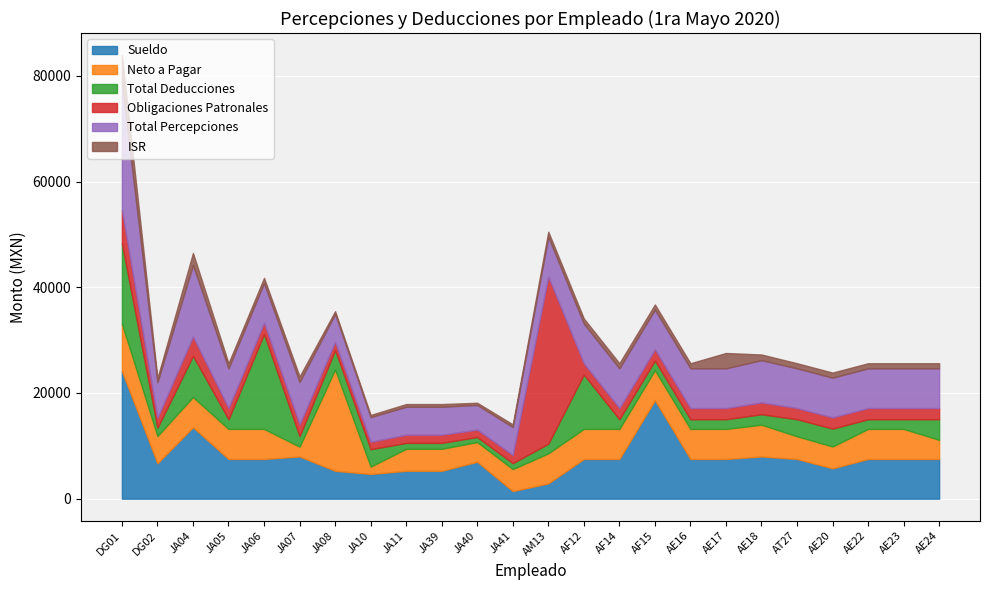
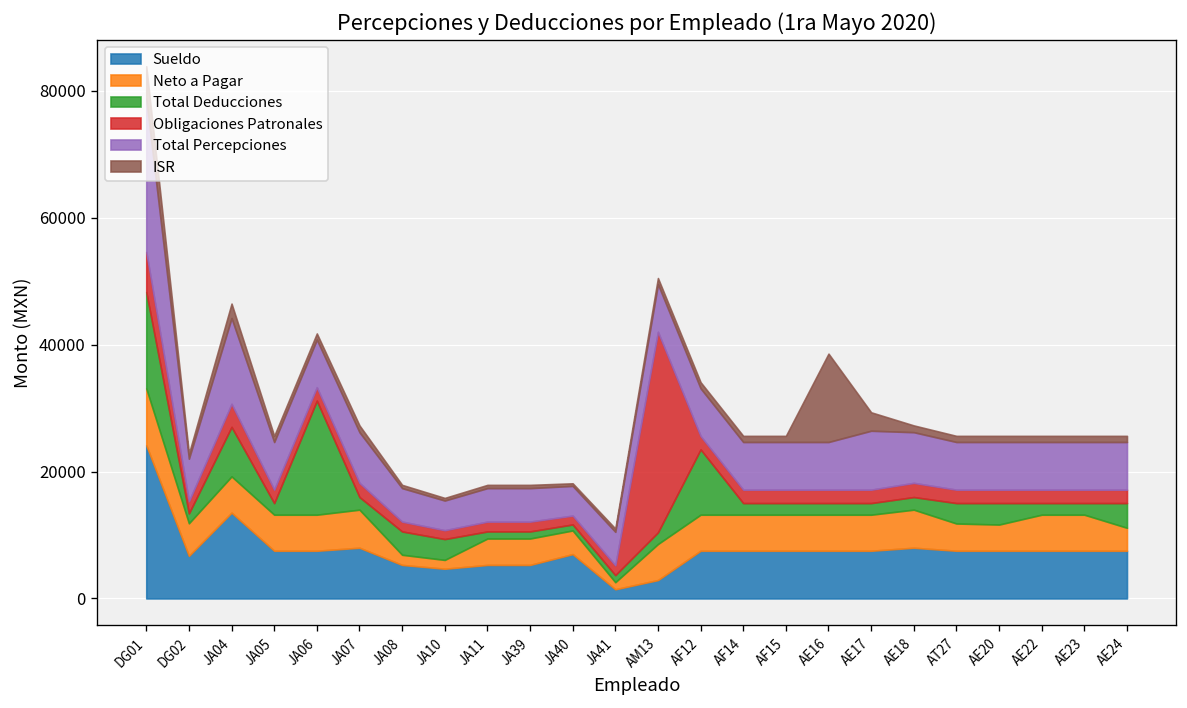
Neto a Pagar, JA07: 2000 -> 6000
Neto a Pagar, JA08: 19000 -> 2000
Neto a Pagar, JA41: 4000 -> 1000
Sueldo, AF15: 19000 -> 8000
ISR, AE16: 1000 -> 14000
Total Percepciones, AE17: 8000 -> 9000
Sueldo, AE20: 6000 -> 8000
